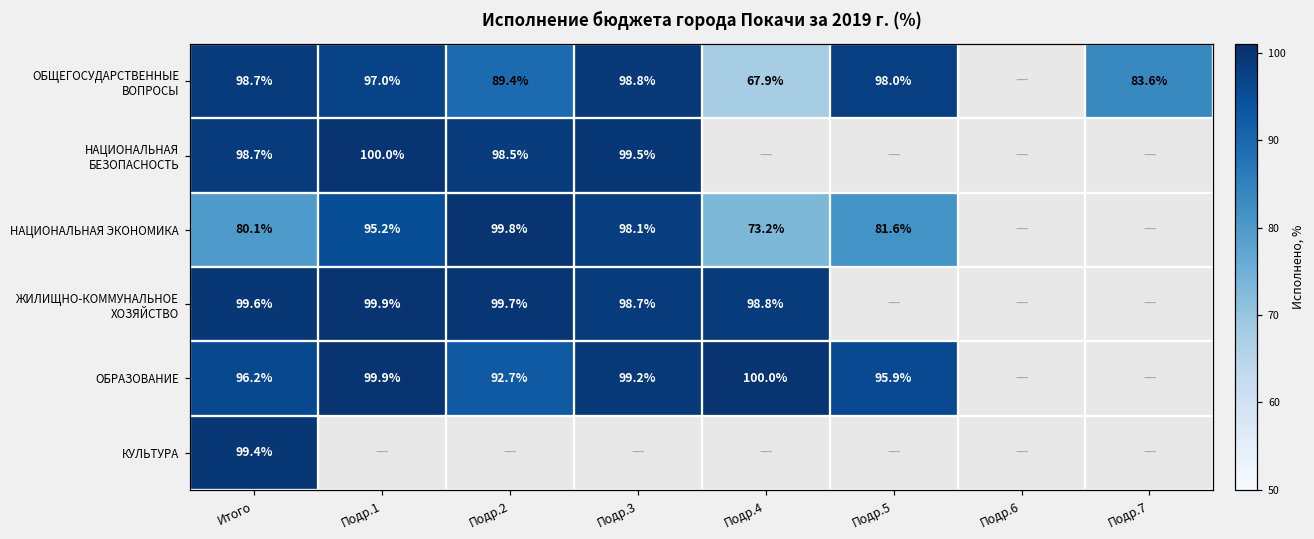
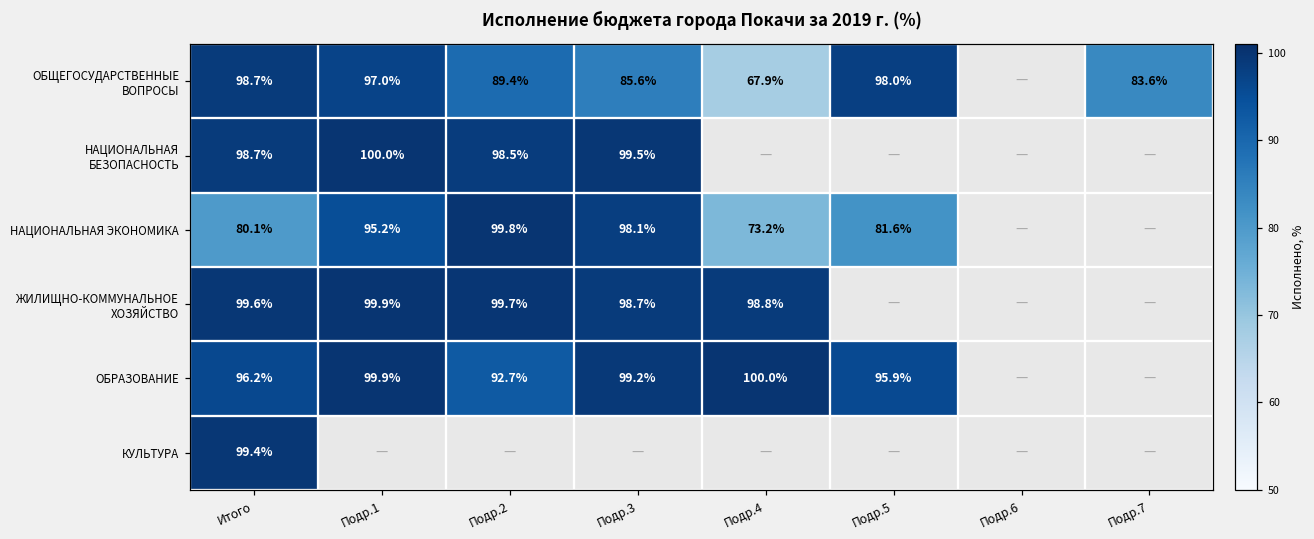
ОБЩЕГОСУДАРСТВЕННЫЕ ВОПРОСЫ, Подр.3: 98.8% -> 85.6%
